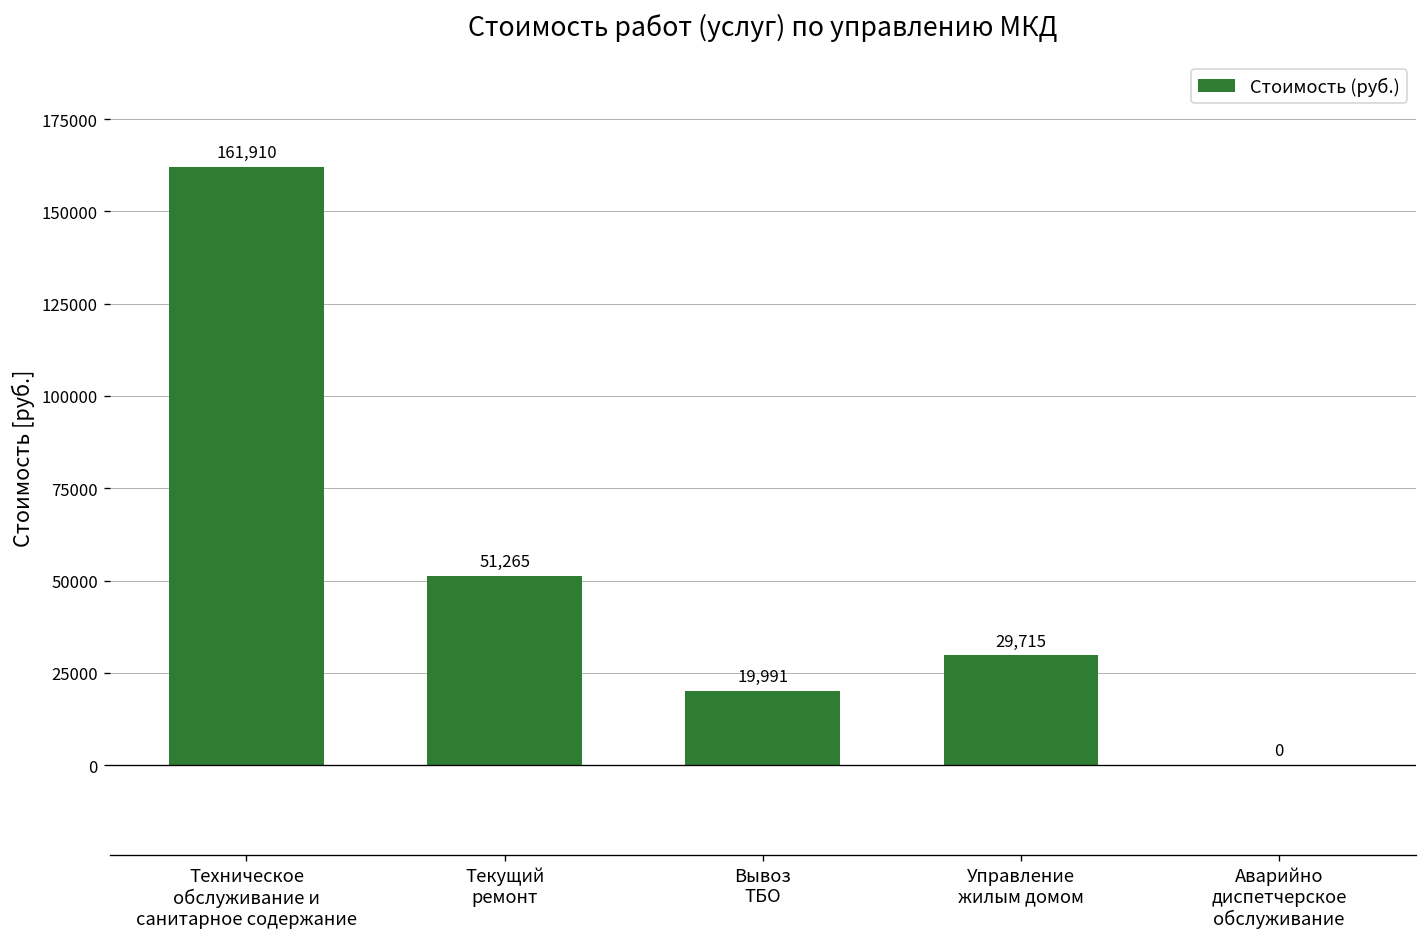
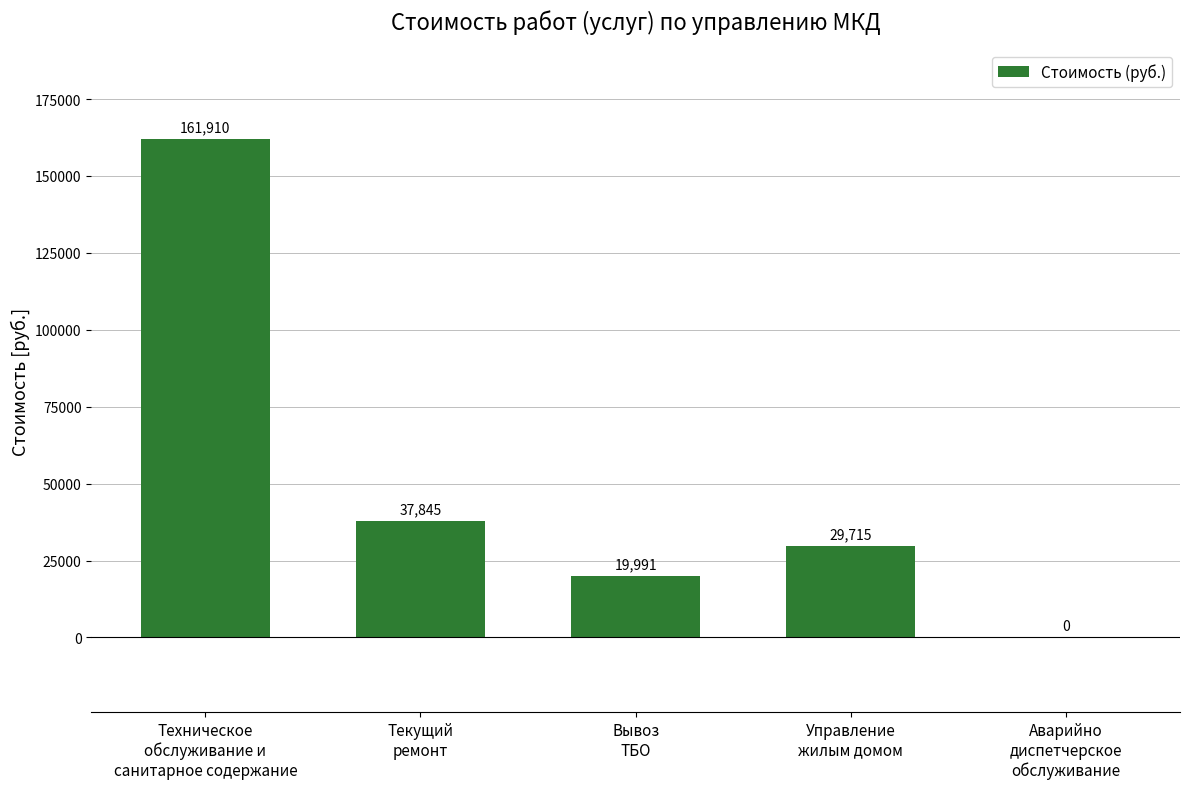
Текущий ремонт: 51,265 -> 37,845
